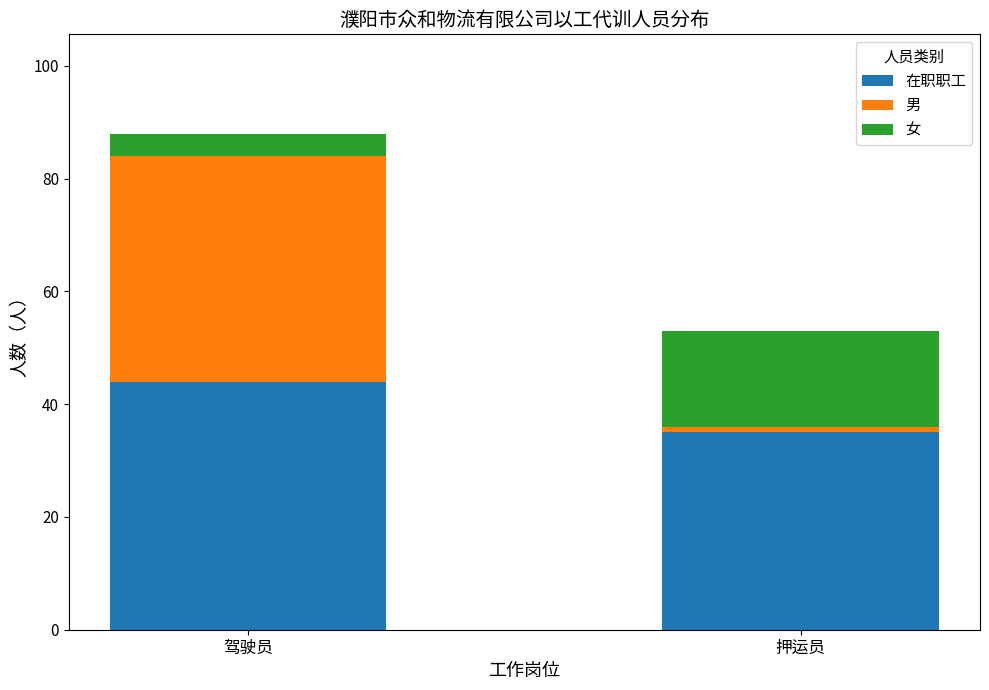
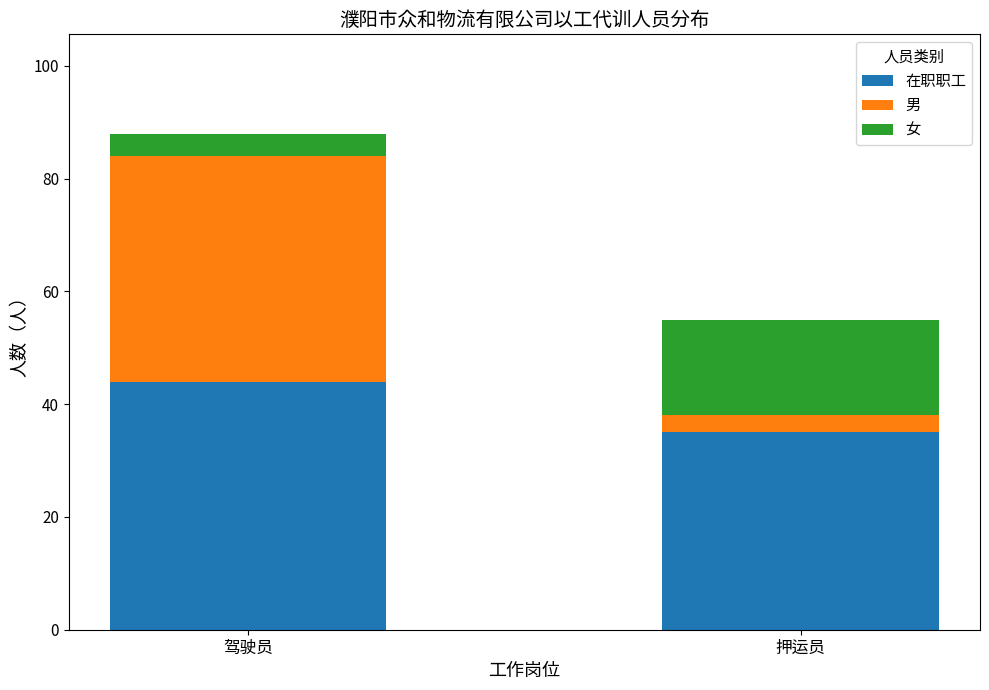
男, 押运员: 1 -> 3
